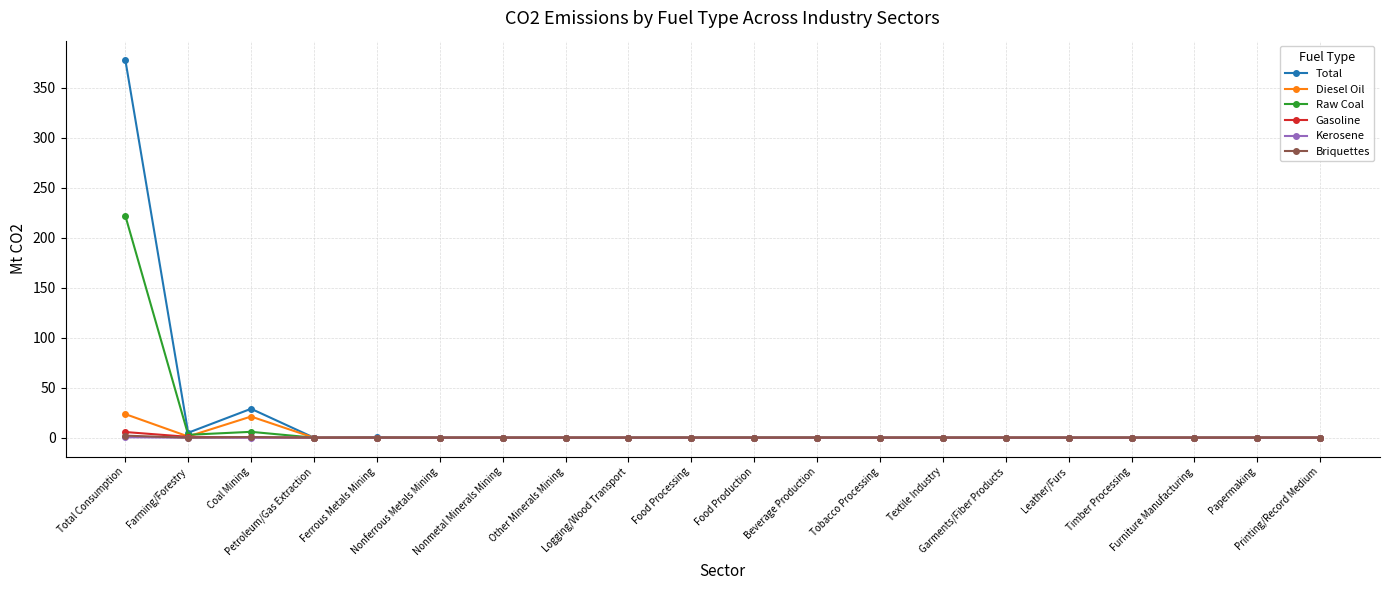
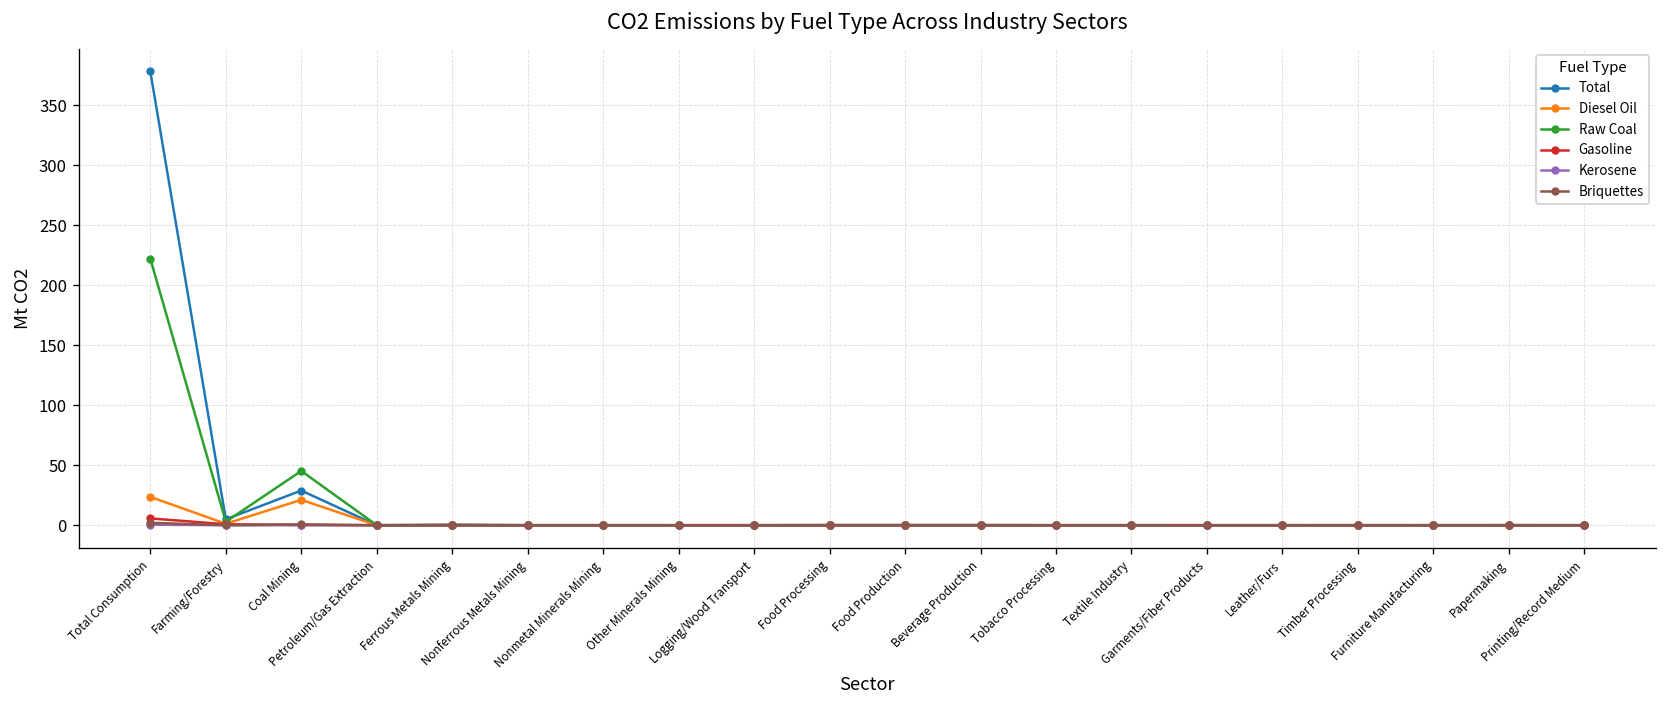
Raw Coal, Coal Mining: 10 -> 50
